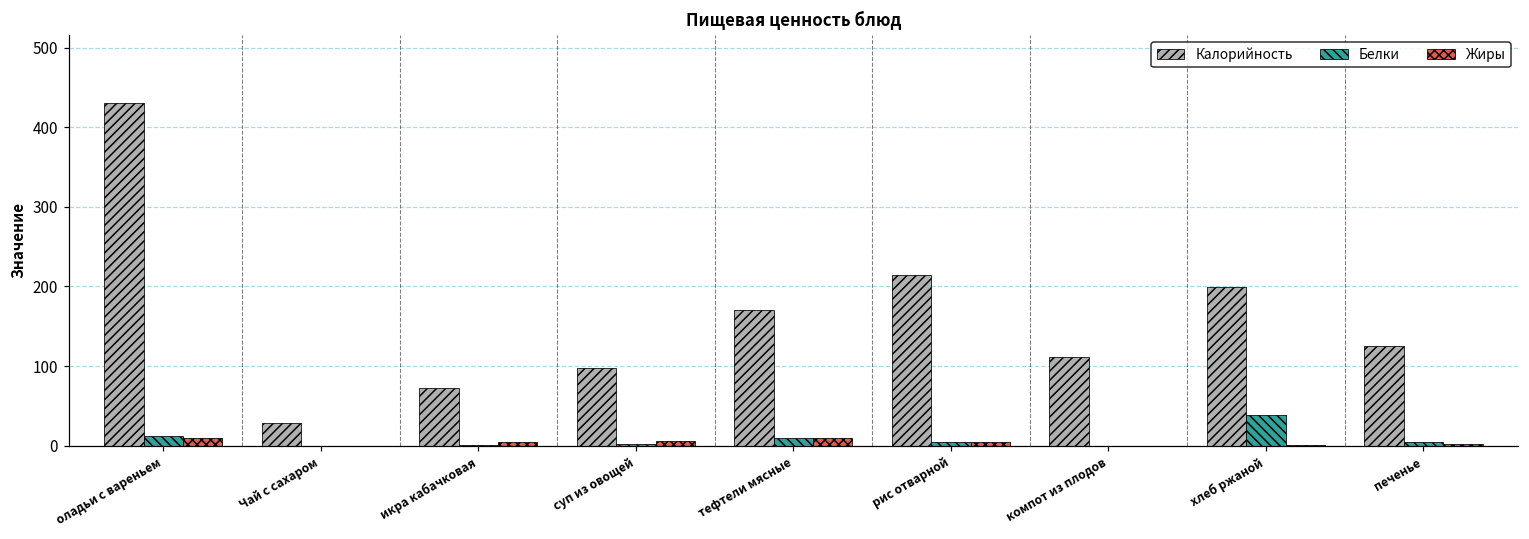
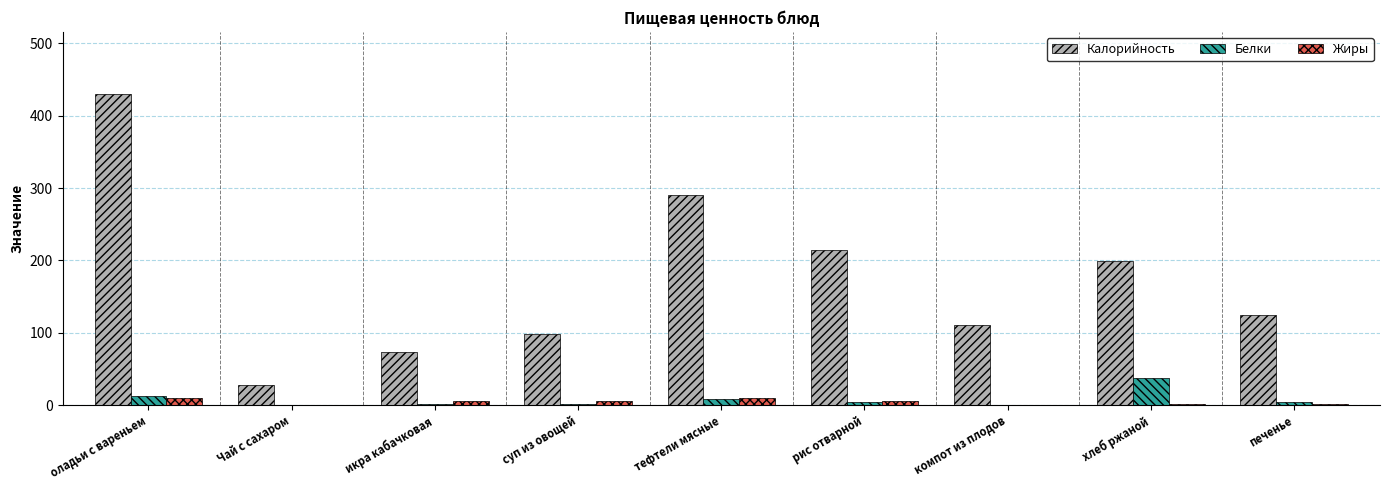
Калорийность, тефтели мясные: 170 -> 290
